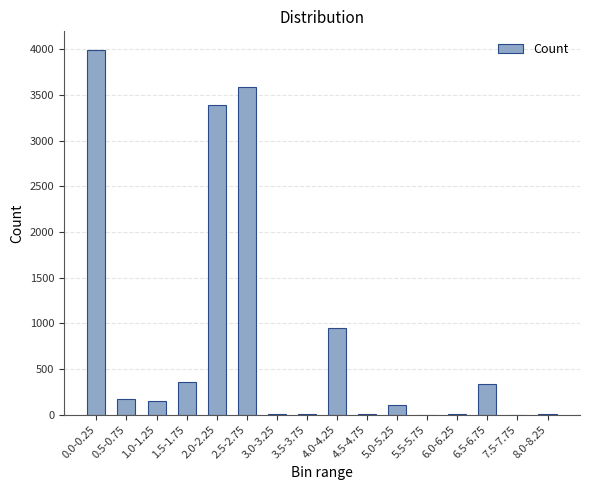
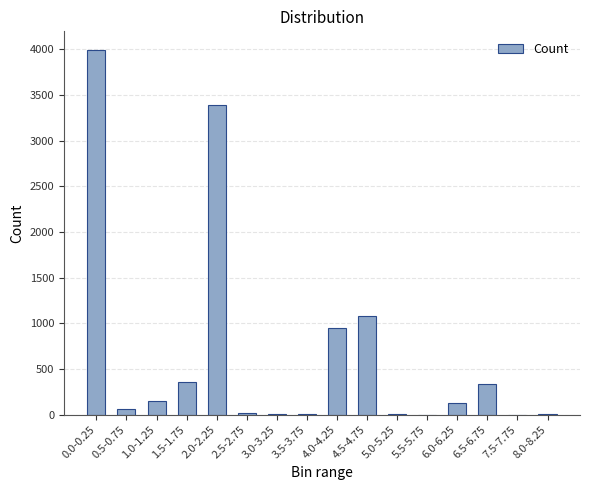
0.5-0.75: 200 -> 100
2.5-2.75: 3600 -> 0
4.5-4.75: 0 -> 1100
5.0-5.25: 100 -> 0
6.0-6.25: 0 -> 100
